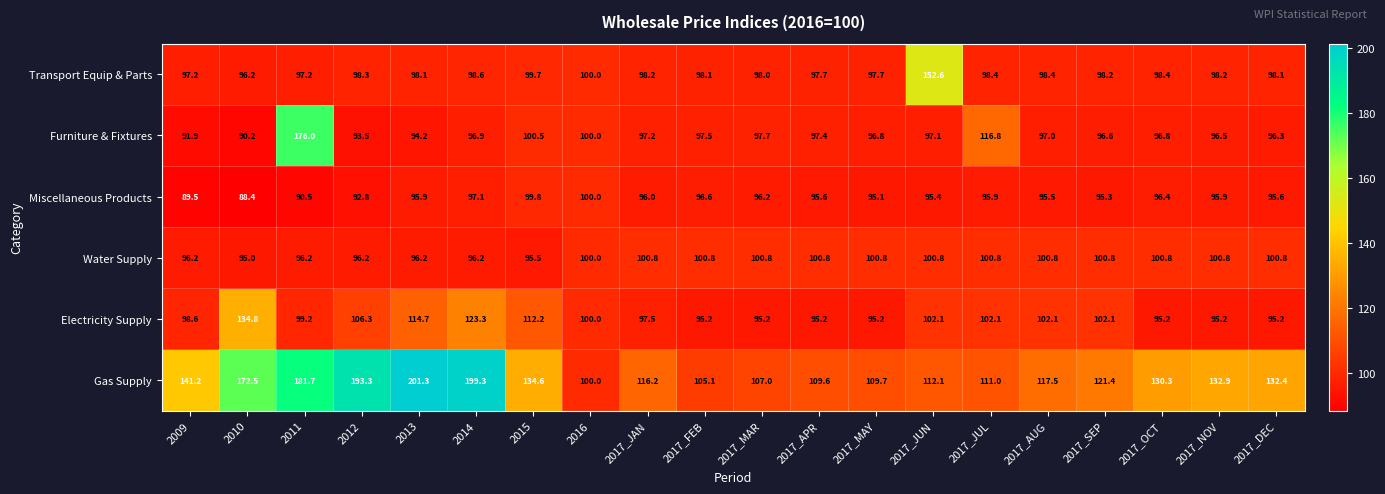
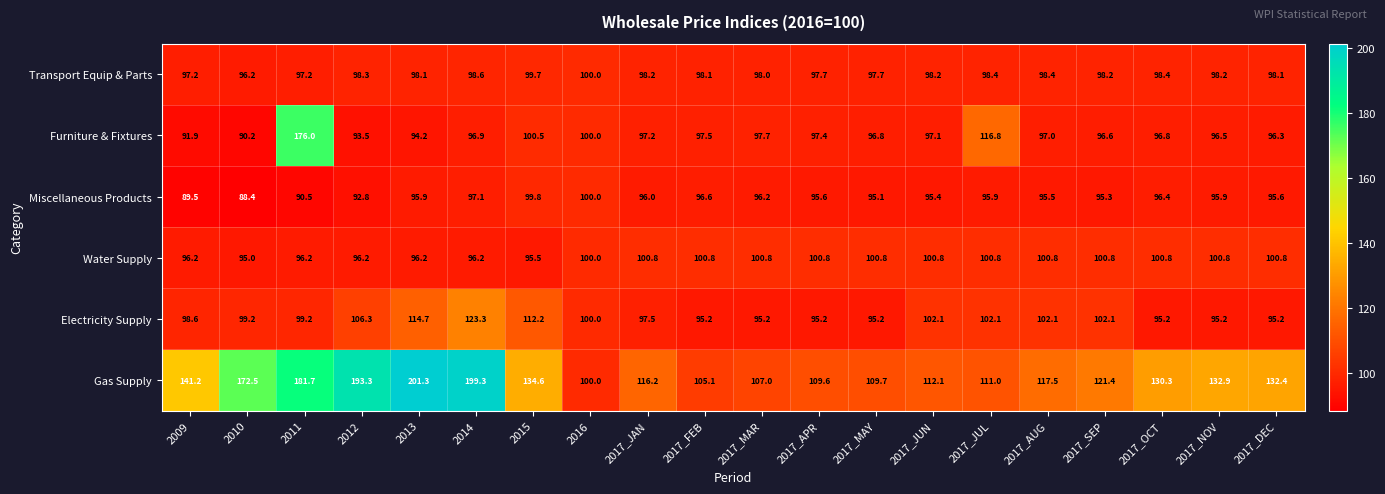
Transport Equip & Parts, 2017_JUN: 152.6 -> 98.2
Electricity Supply, 2010: 134.8 -> 99.2
